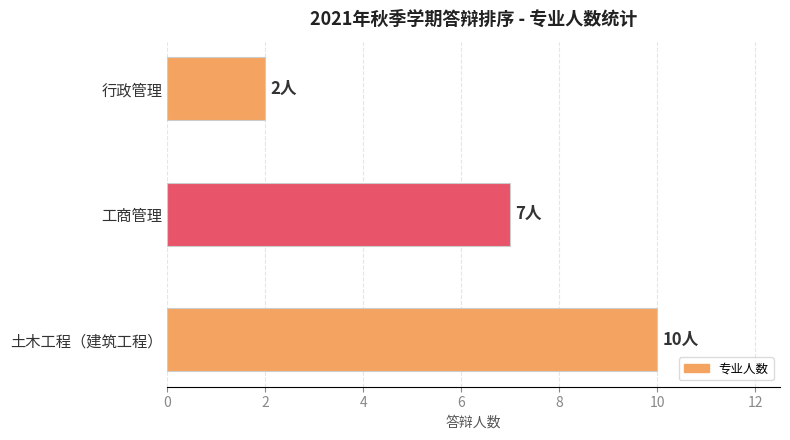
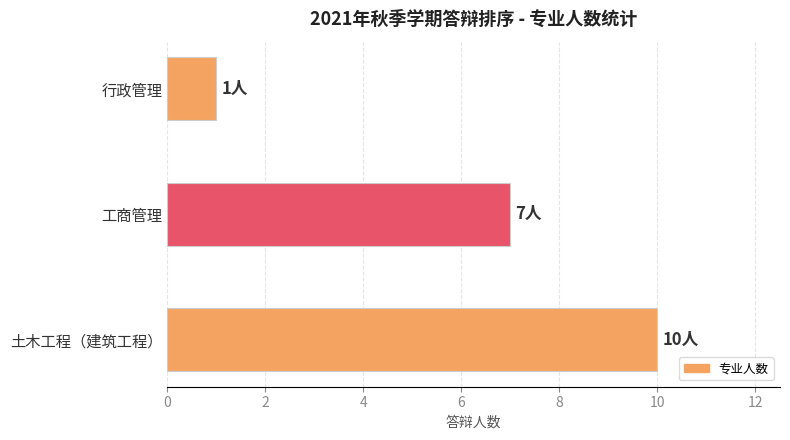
行政管理: 2人 -> 1人
